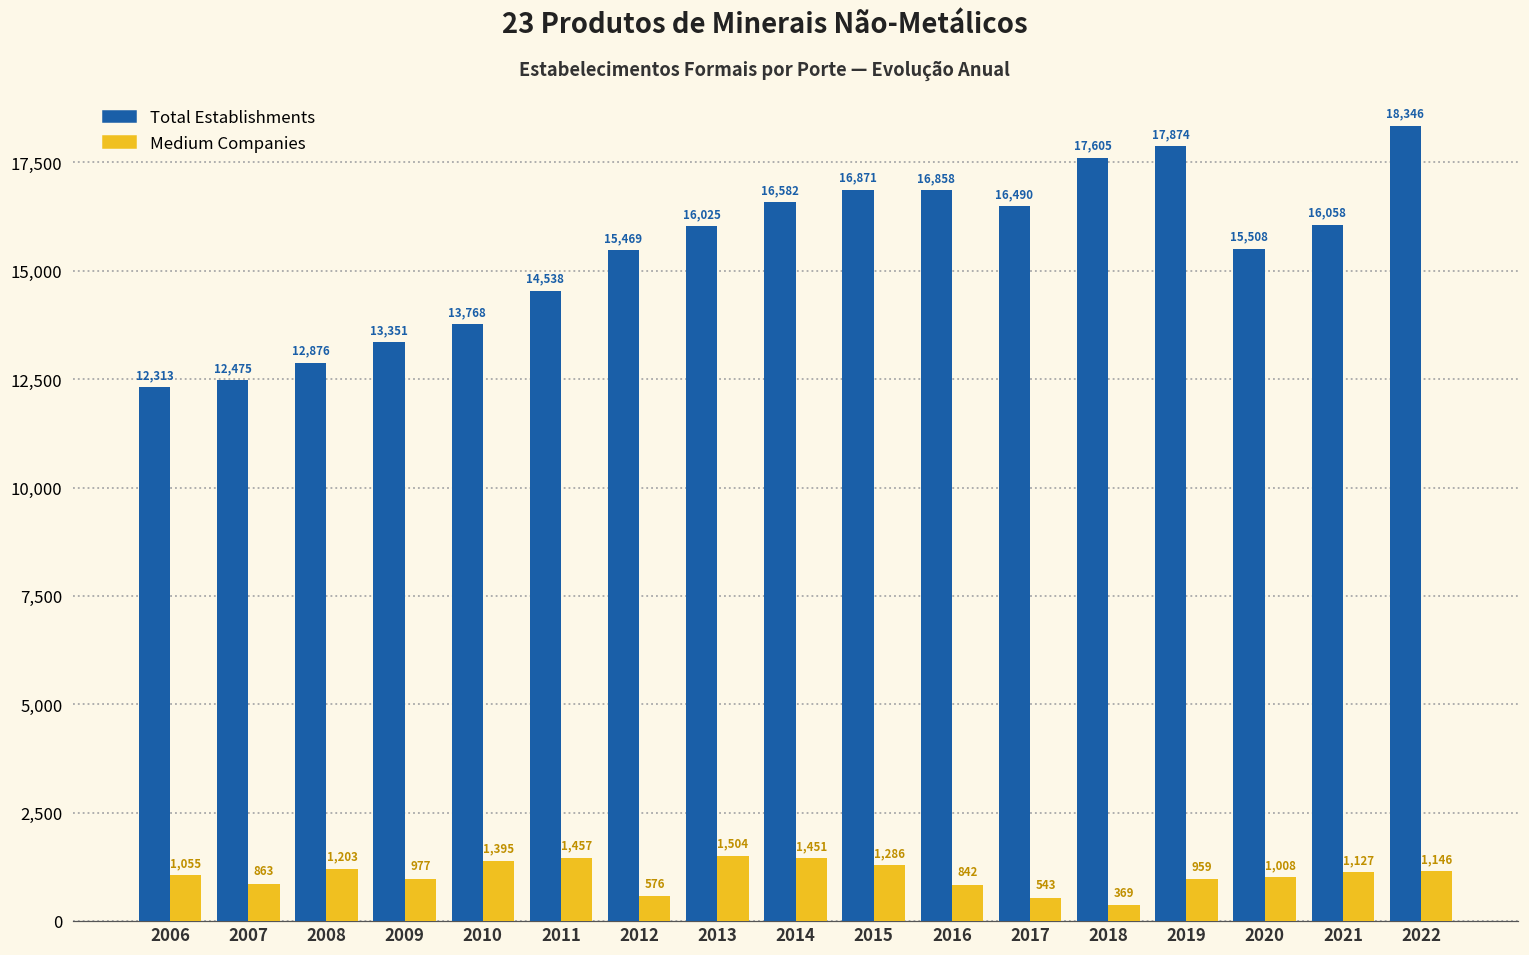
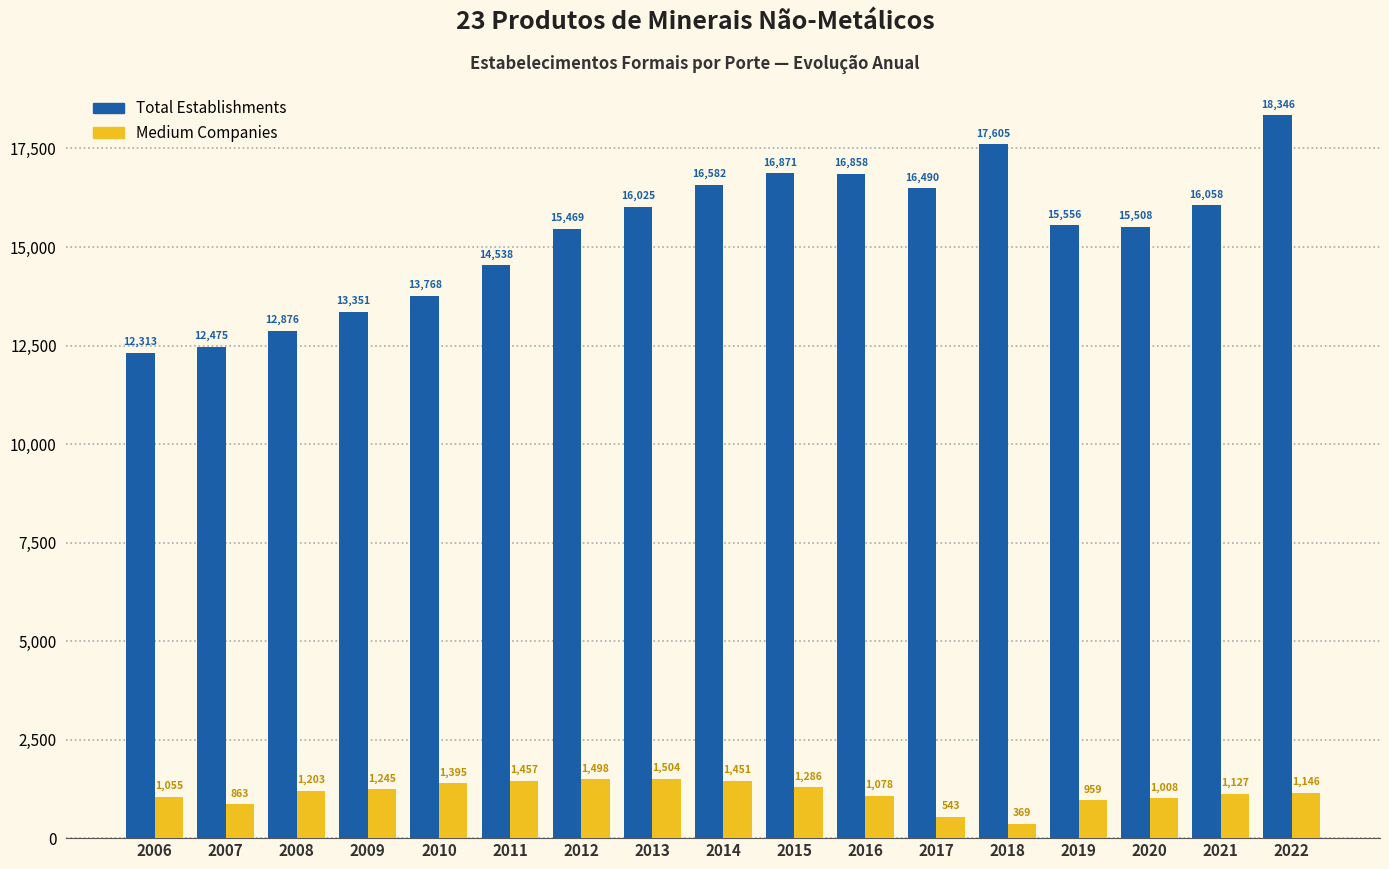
Medium Companies, 2009: 977 -> 1,245
Medium Companies, 2012: 576 -> 1,498
Medium Companies, 2016: 842 -> 1,078
Total Establishments, 2019: 17,874 -> 15,556
